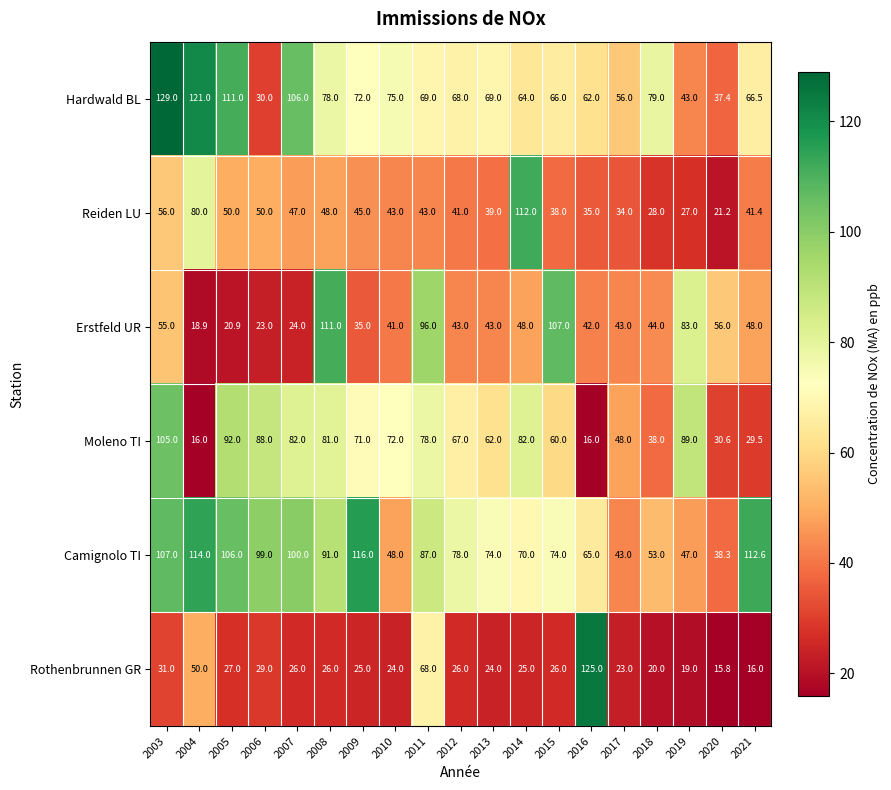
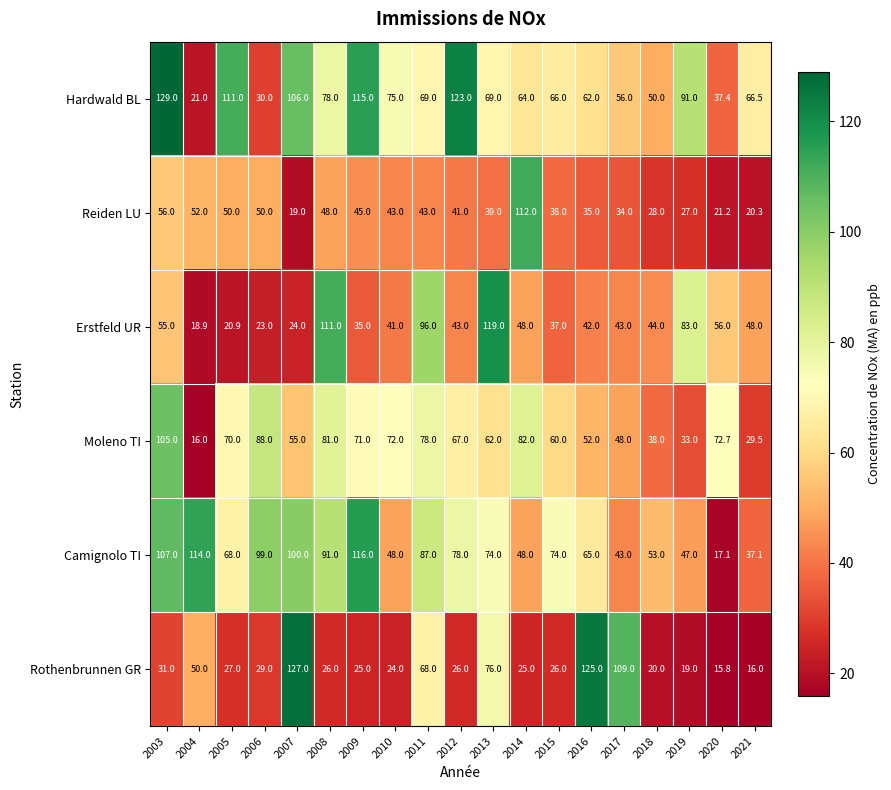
Hardwald BL, 2004: 121.0 -> 21.0
Hardwald BL, 2009: 72.0 -> 115.0
Hardwald BL, 2012: 68.0 -> 123.0
Hardwald BL, 2018: 79.0 -> 50.0
Hardwald BL, 2019: 43.0 -> 91.0
Reiden LU, 2004: 80.0 -> 52.0
Reiden LU, 2007: 47.0 -> 19.0
Reiden LU, 2021: 41.4 -> 20.3
Erstfeld UR, 2013: 43.0 -> 119.0
Erstfeld UR, 2015: 107.0 -> 37.0
Moleno TI, 2005: 92.0 -> 70.0
Moleno TI, 2007: 82.0 -> 55.0
Moleno TI, 2016: 16.0 -> 52.0
Moleno TI, 2019: 89.0 -> 33.0
Moleno TI, 2020: 30.6 -> 72.7
Camignolo TI, 2005: 106.0 -> 68.0
Camignolo TI, 2014: 70.0 -> 48.0
Camignolo TI, 2020: 38.3 -> 17.1
Camignolo TI, 2021: 112.6 -> 37.1
Rothenbrunnen GR, 2007: 26.0 -> 127.0
Rothenbrunnen GR, 2013: 24.0 -> 76.0
Rothenbrunnen GR, 2017: 23.0 -> 109.0
